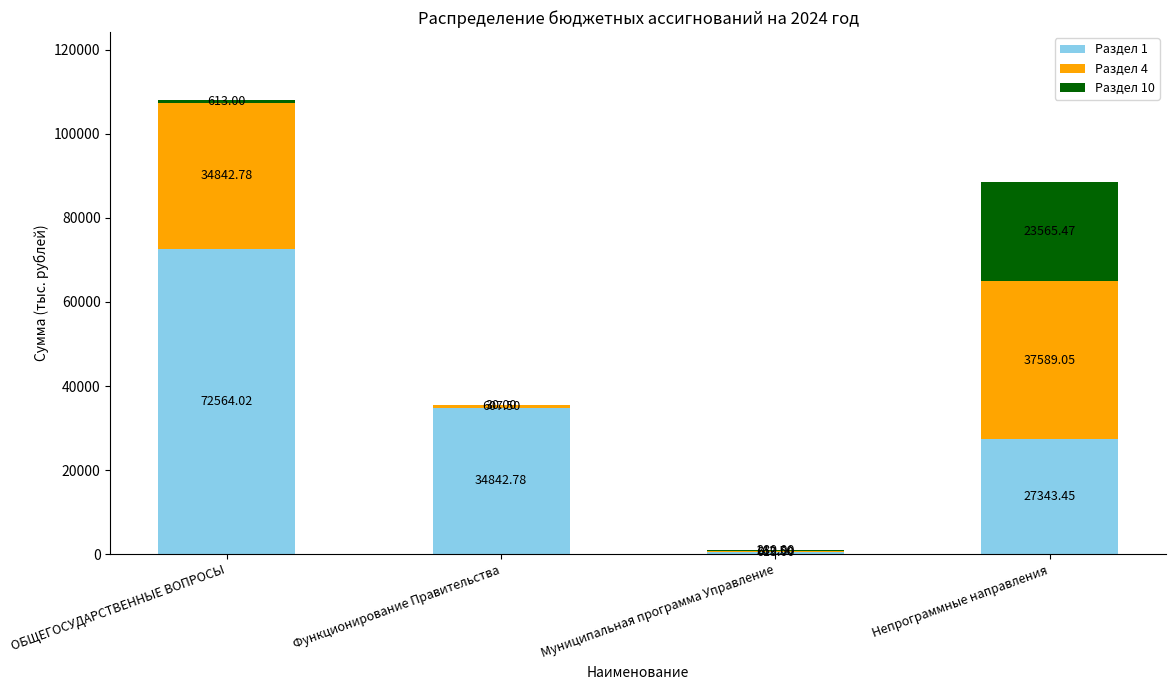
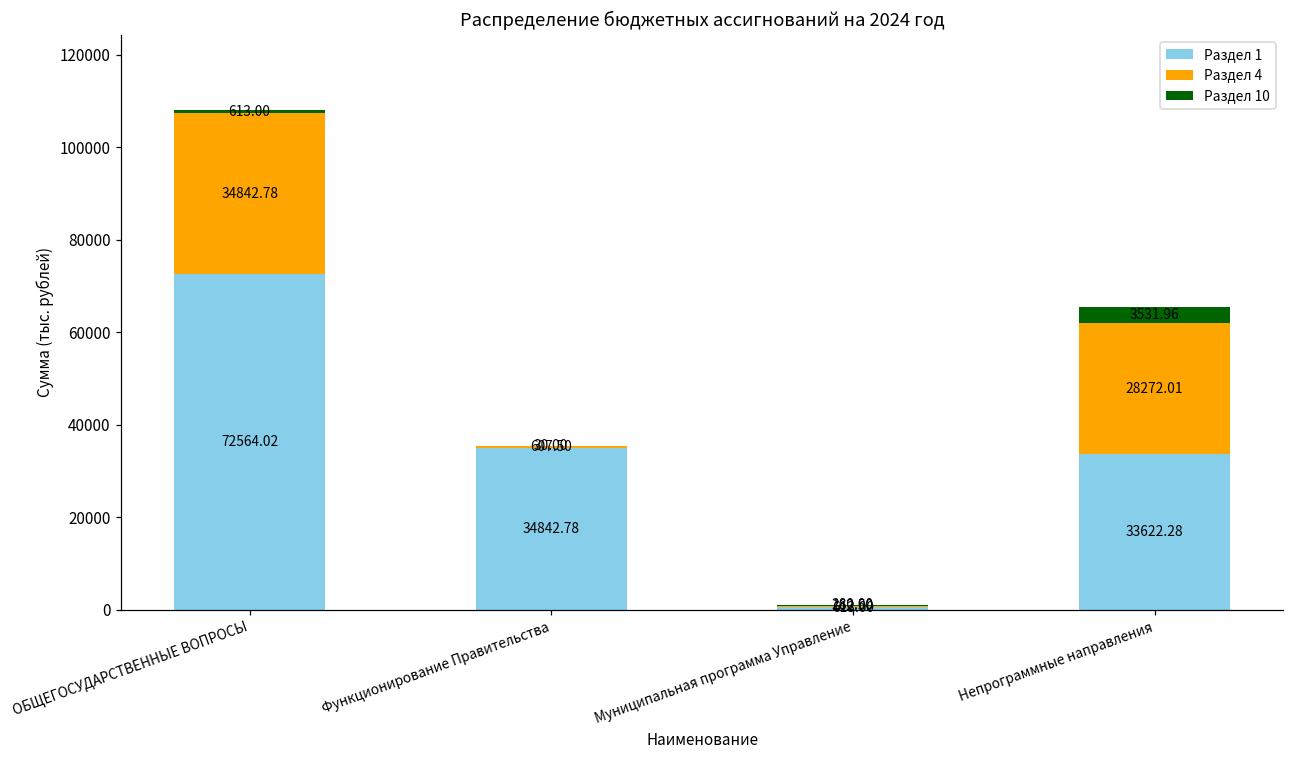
Раздел 1, Непрограммные направления: 27343.45 -> 33622.28
Раздел 4, Непрограммные направления: 37589.05 -> 28272.01
Раздел 10, Непрограммные направления: 23565.47 -> 3531.96
